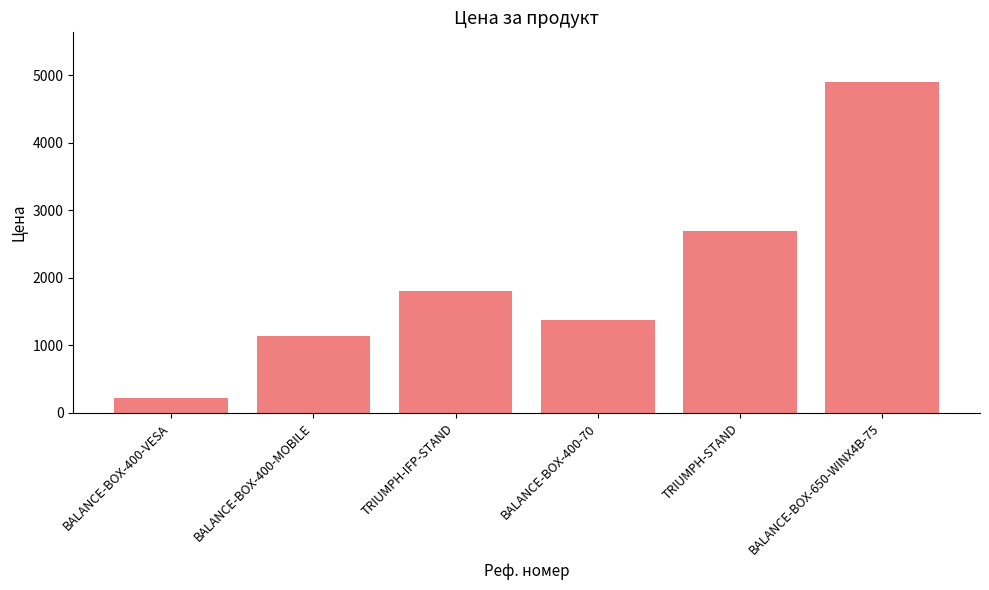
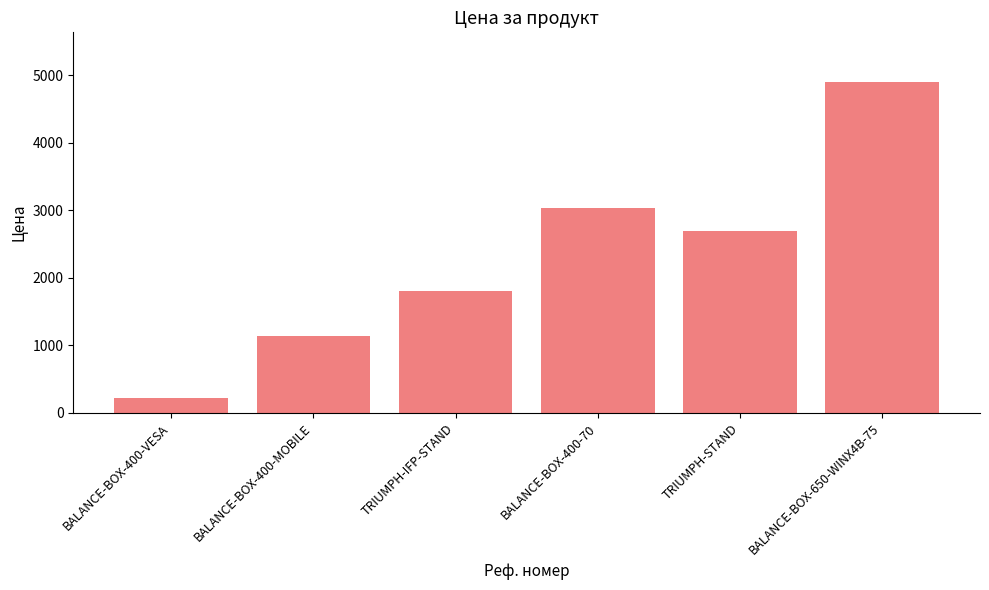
BALANCE-BOX-400-70: 1400 -> 3000
